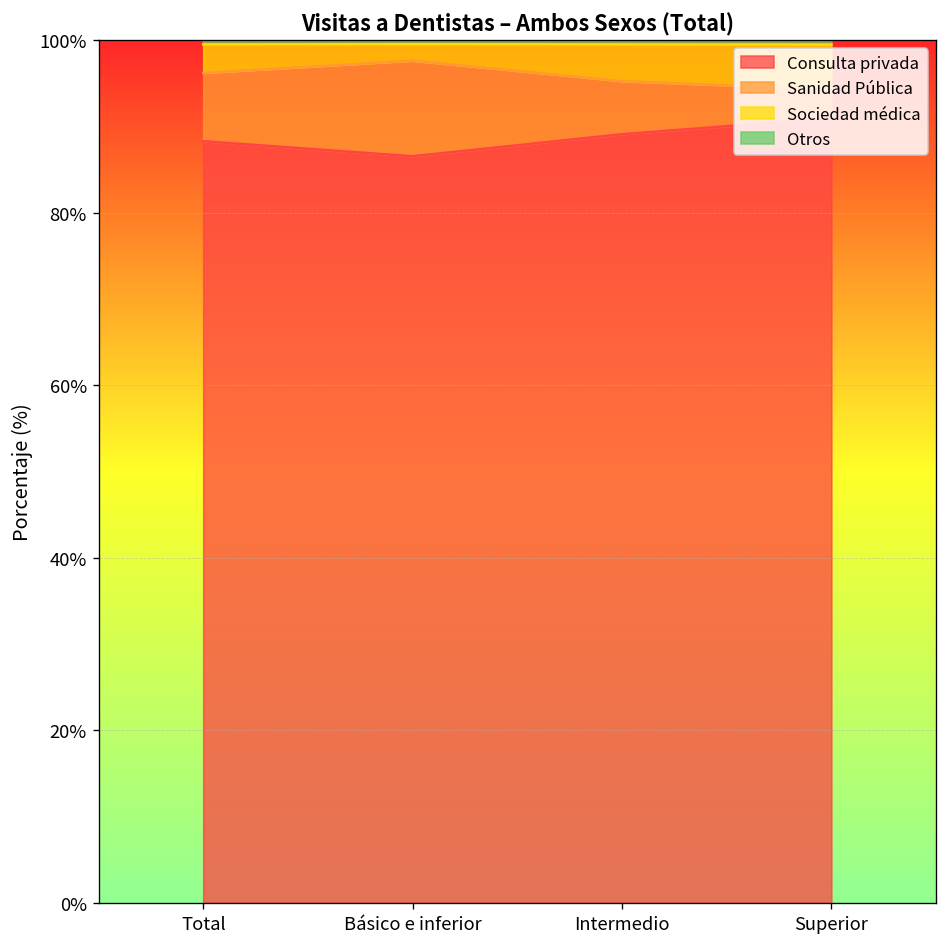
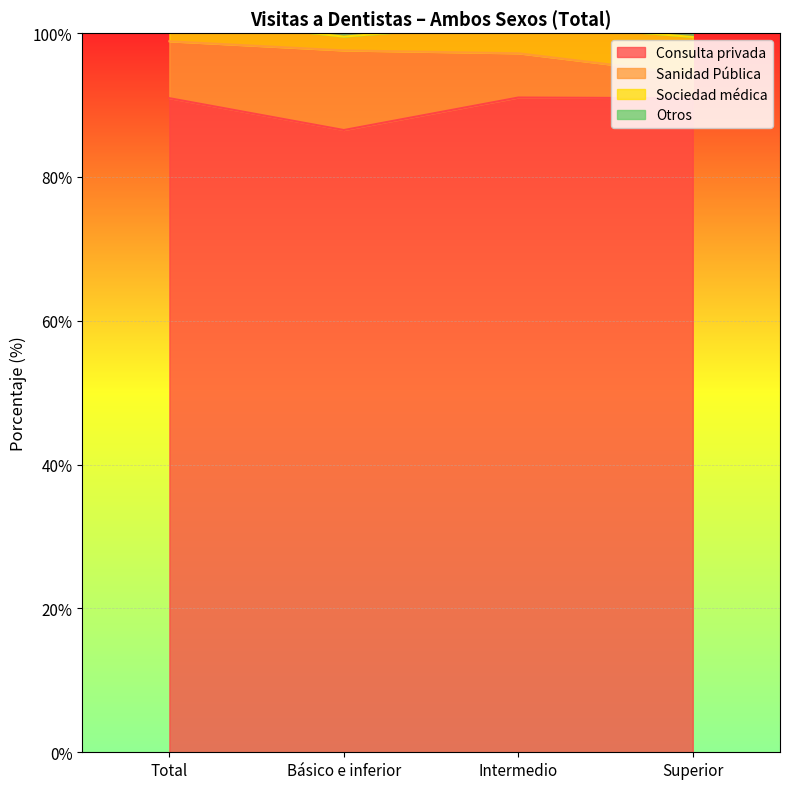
Consulta privada, Total: 88% -> 91%
Consulta privada, Intermedio: 89% -> 91%
